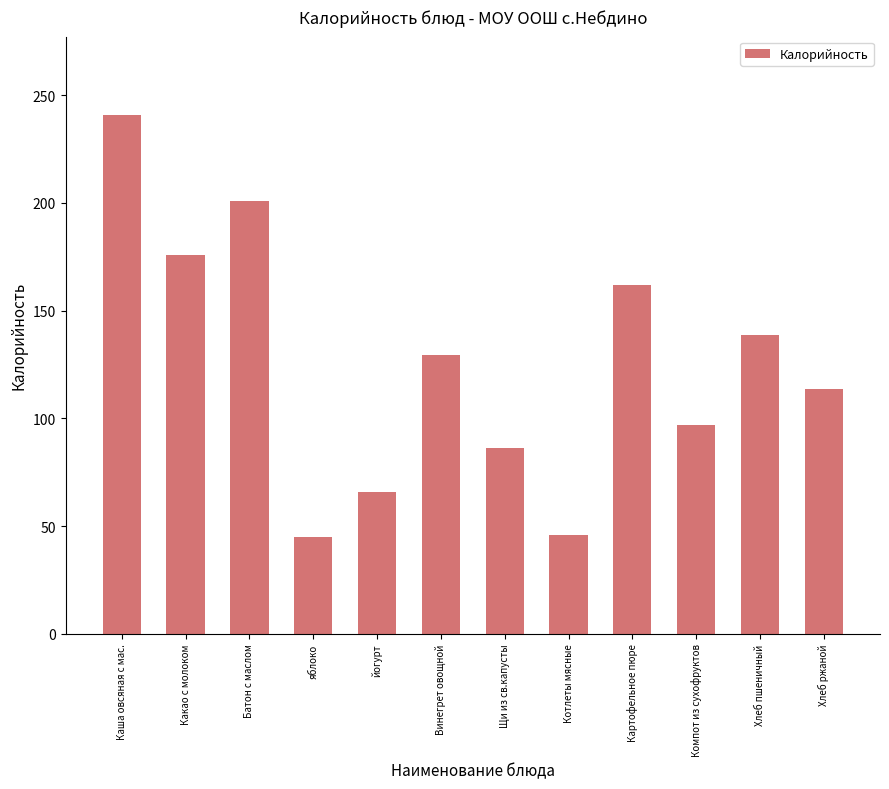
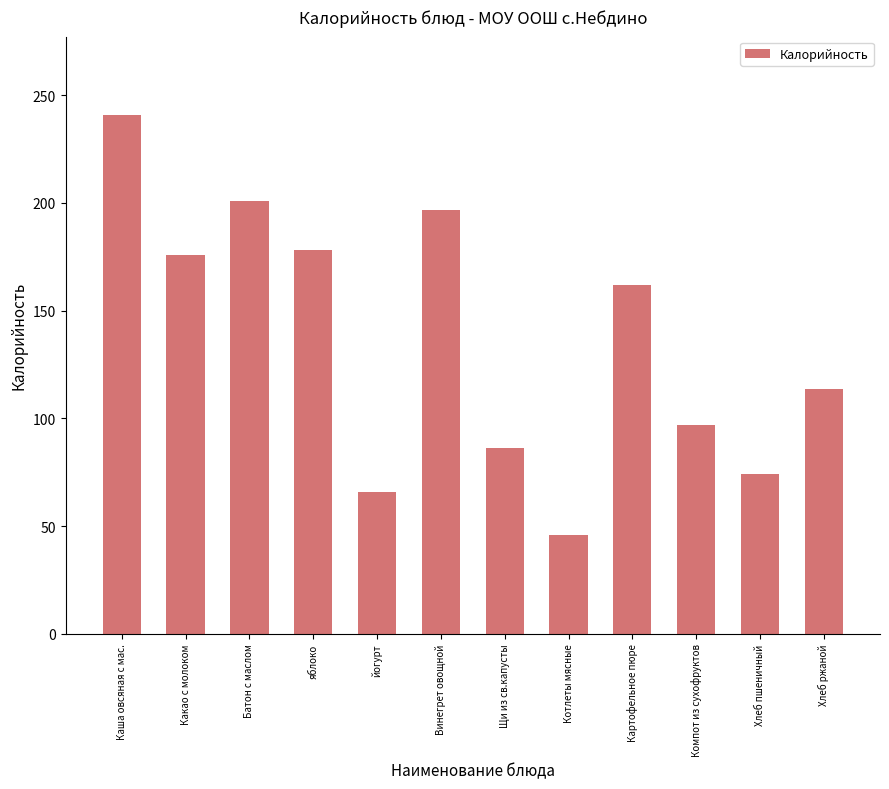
яблоко: 45 -> 178
Винегрет овощной: 129 -> 197
Хлеб пшеничный: 139 -> 74
